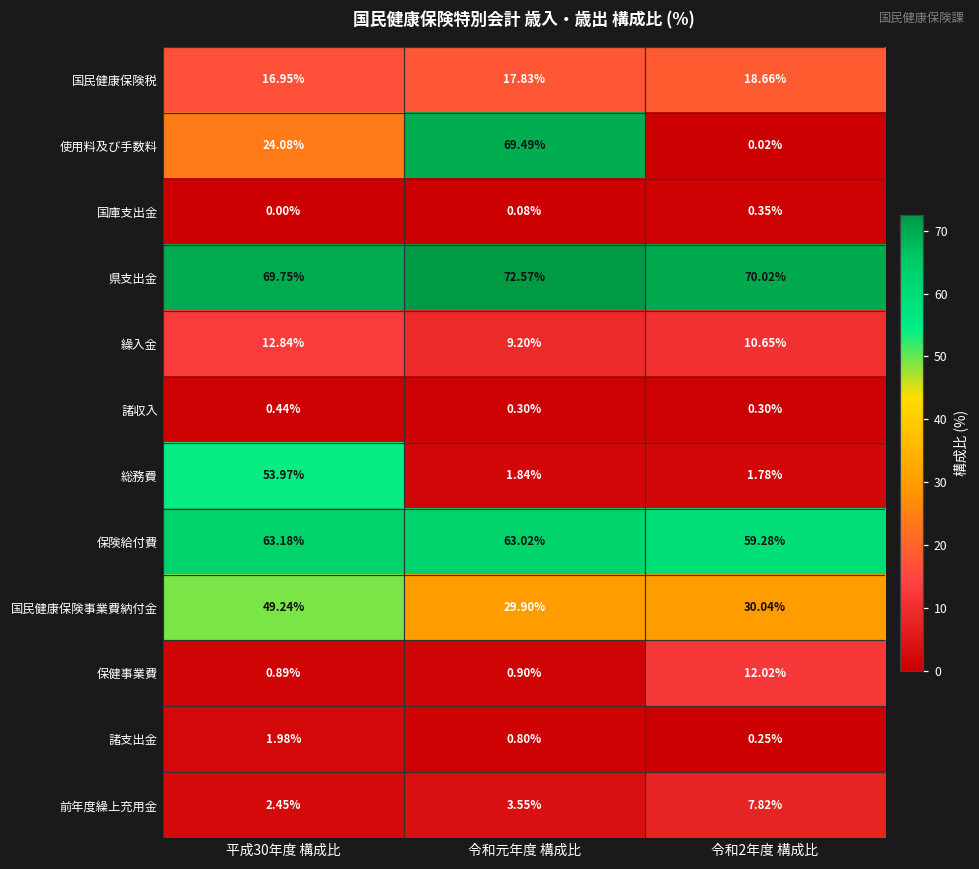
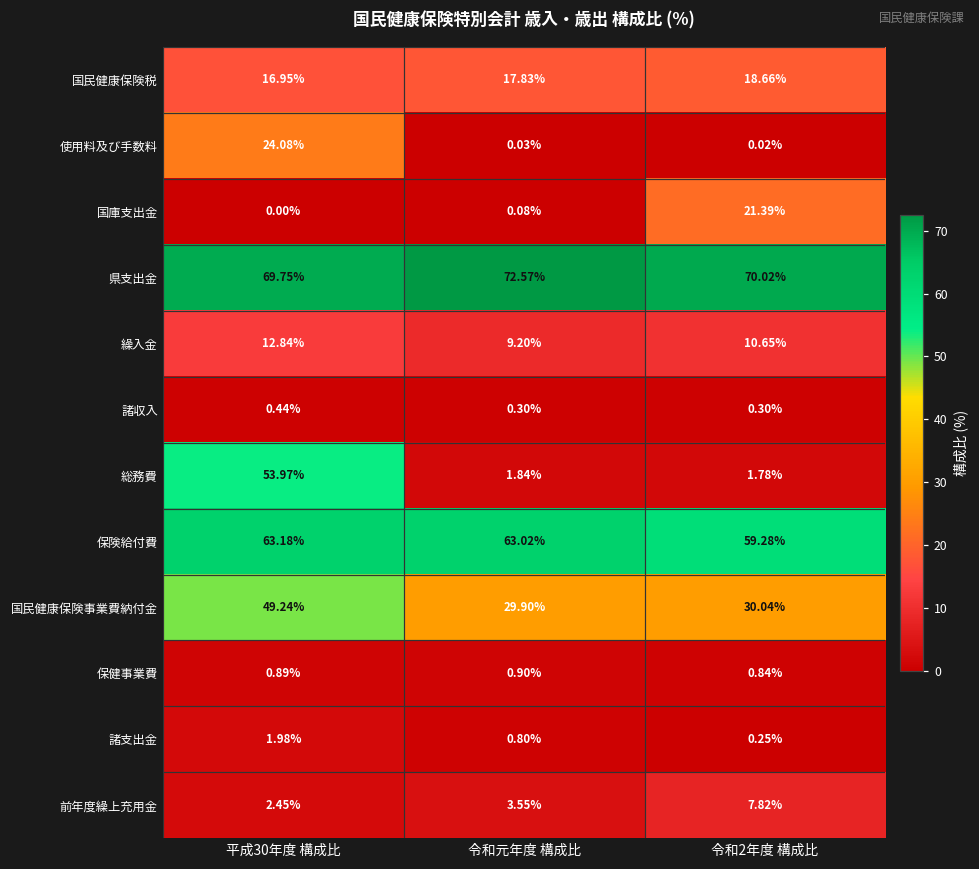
使用料及び手数料, 令和元年度 構成比: 69.49% -> 0.03%
国庫支出金, 令和2年度 構成比: 0.35% -> 21.39%
保健事業費, 令和2年度 構成比: 12.02% -> 0.84%
